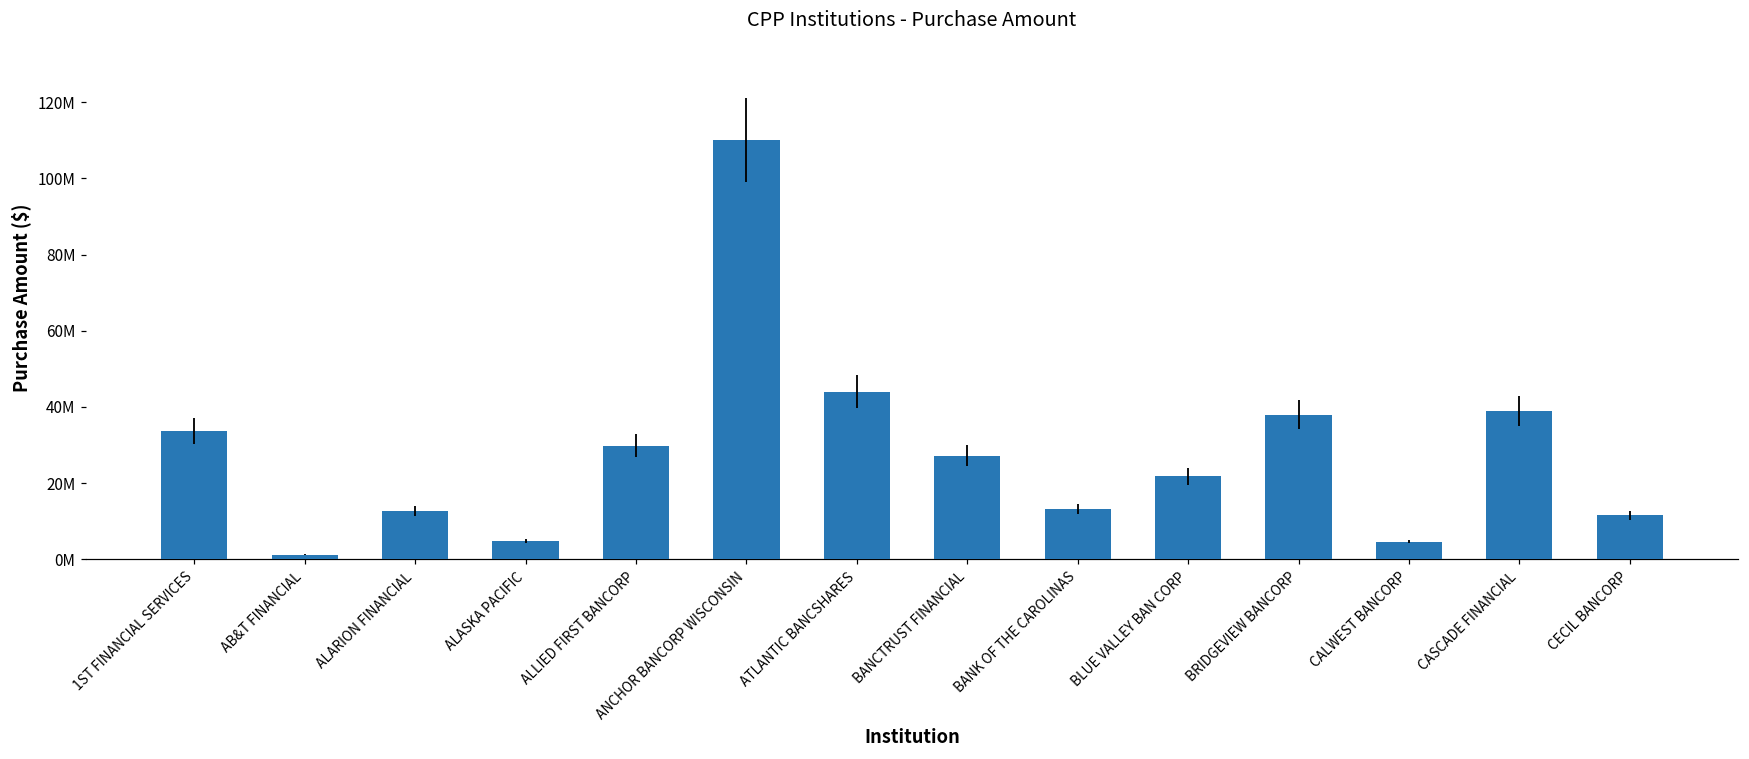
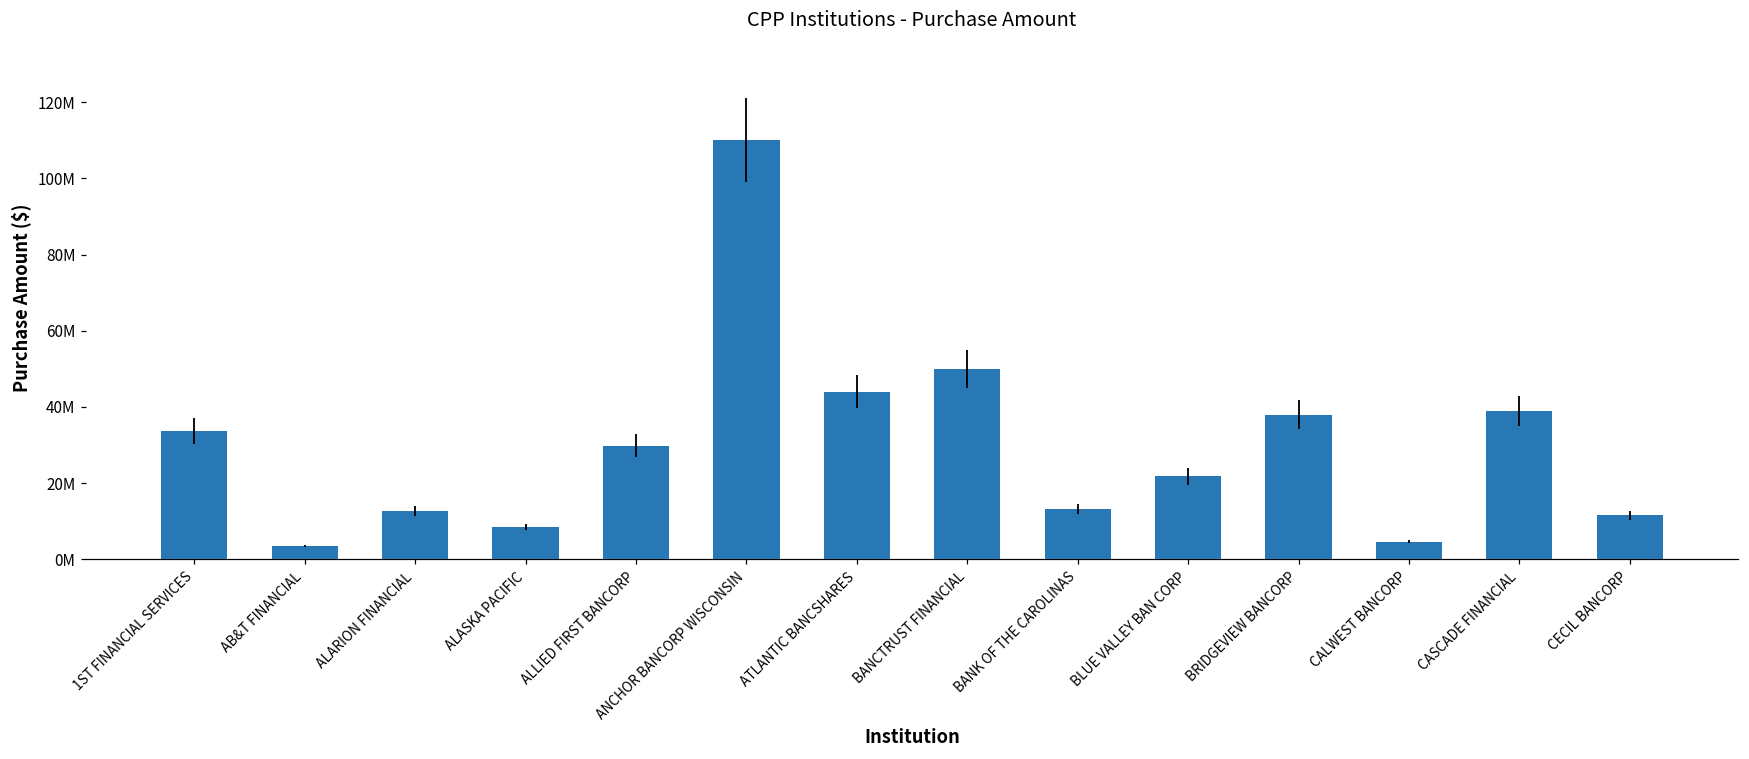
AB&T FINANCIAL: 1000000 -> 4000000
ALASKA PACIFIC: 5000000 -> 9000000
BANCTRUST FINANCIAL: 27000000 -> 50000000
